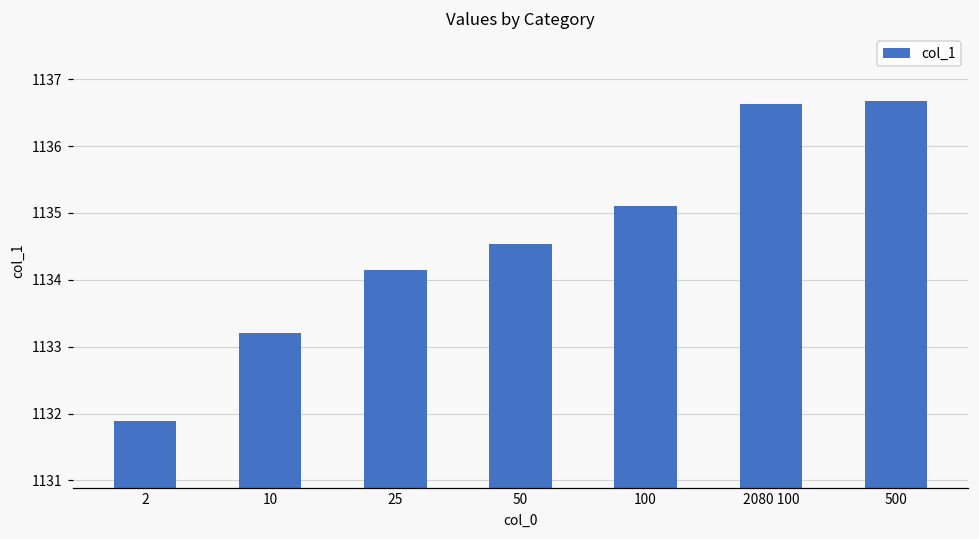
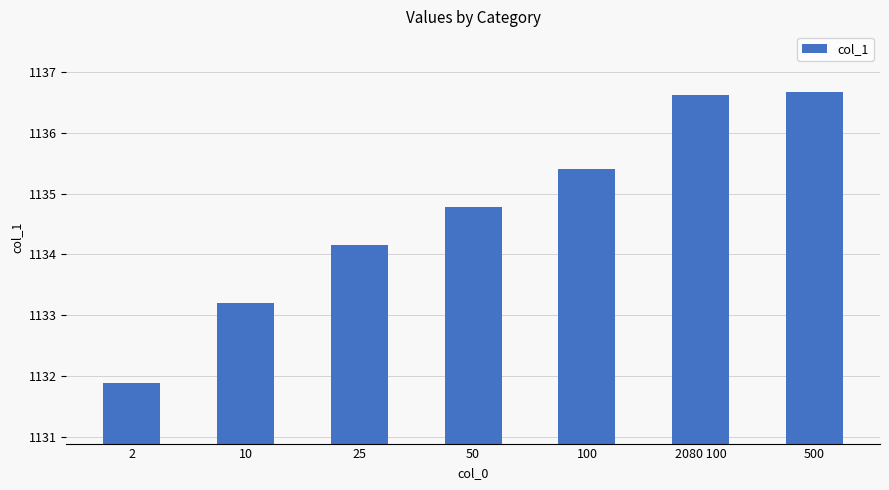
50: 1134.5 -> 1134.8
100: 1135.1 -> 1135.4
